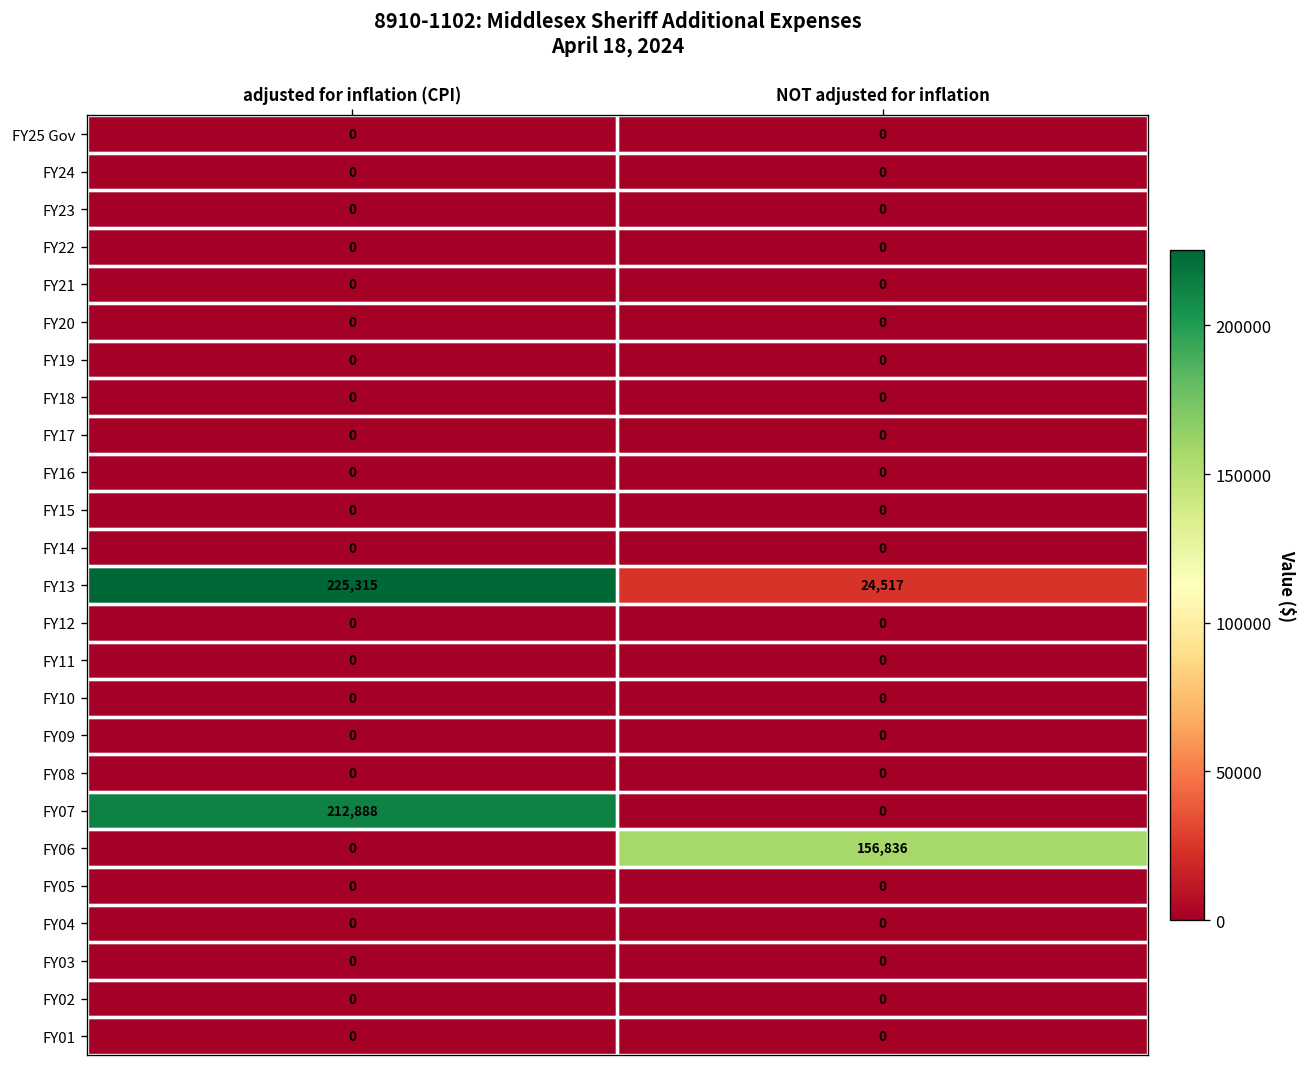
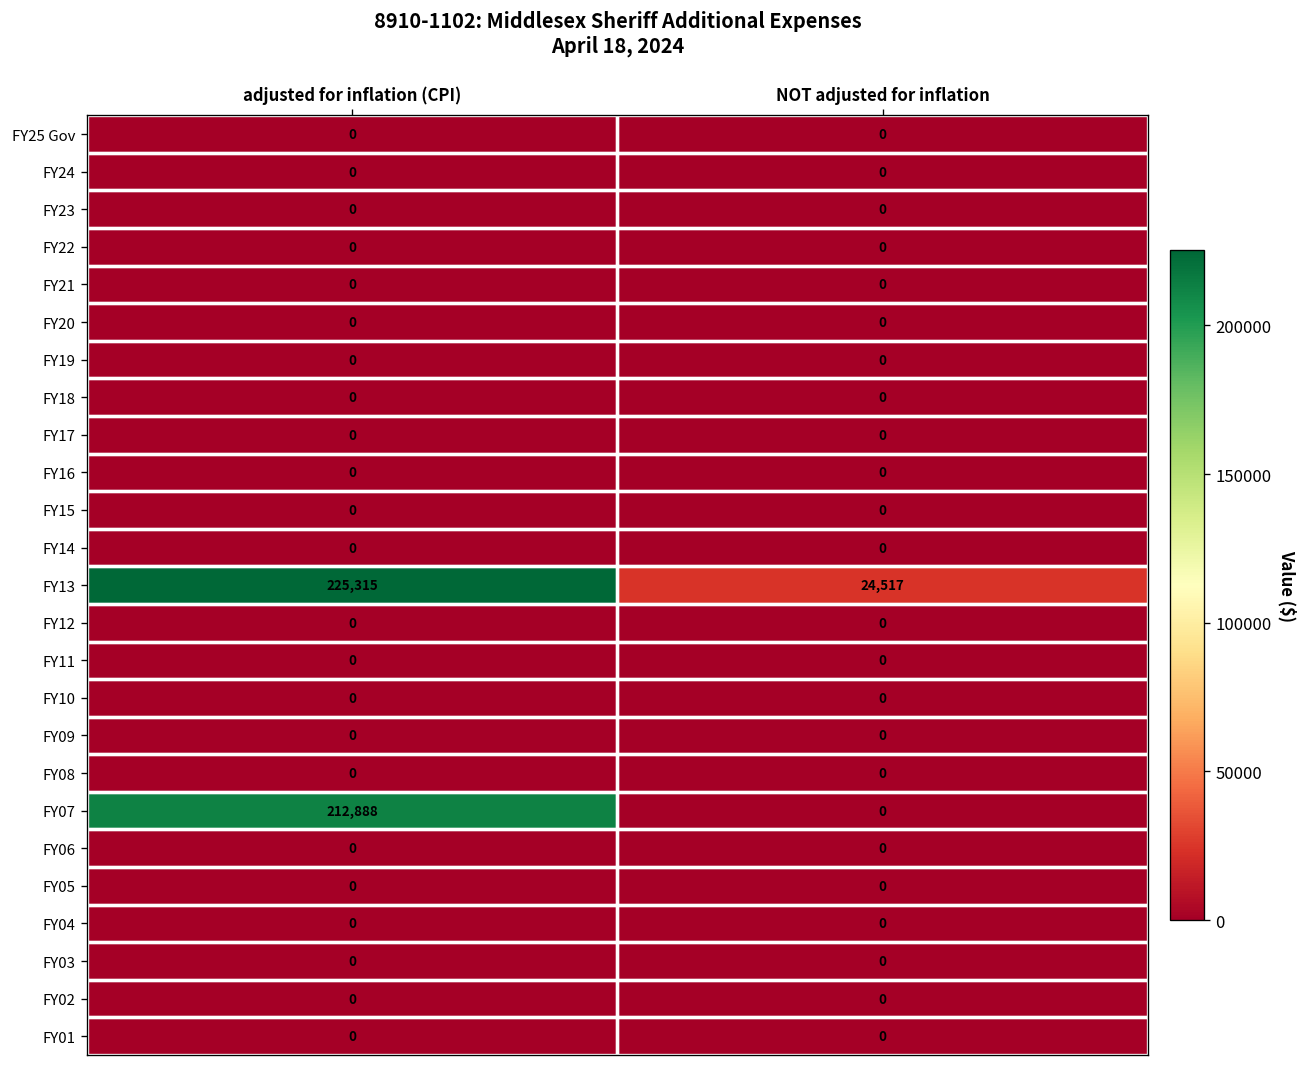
FY06, NOT adjusted for inflation: 156,836 -> 0
